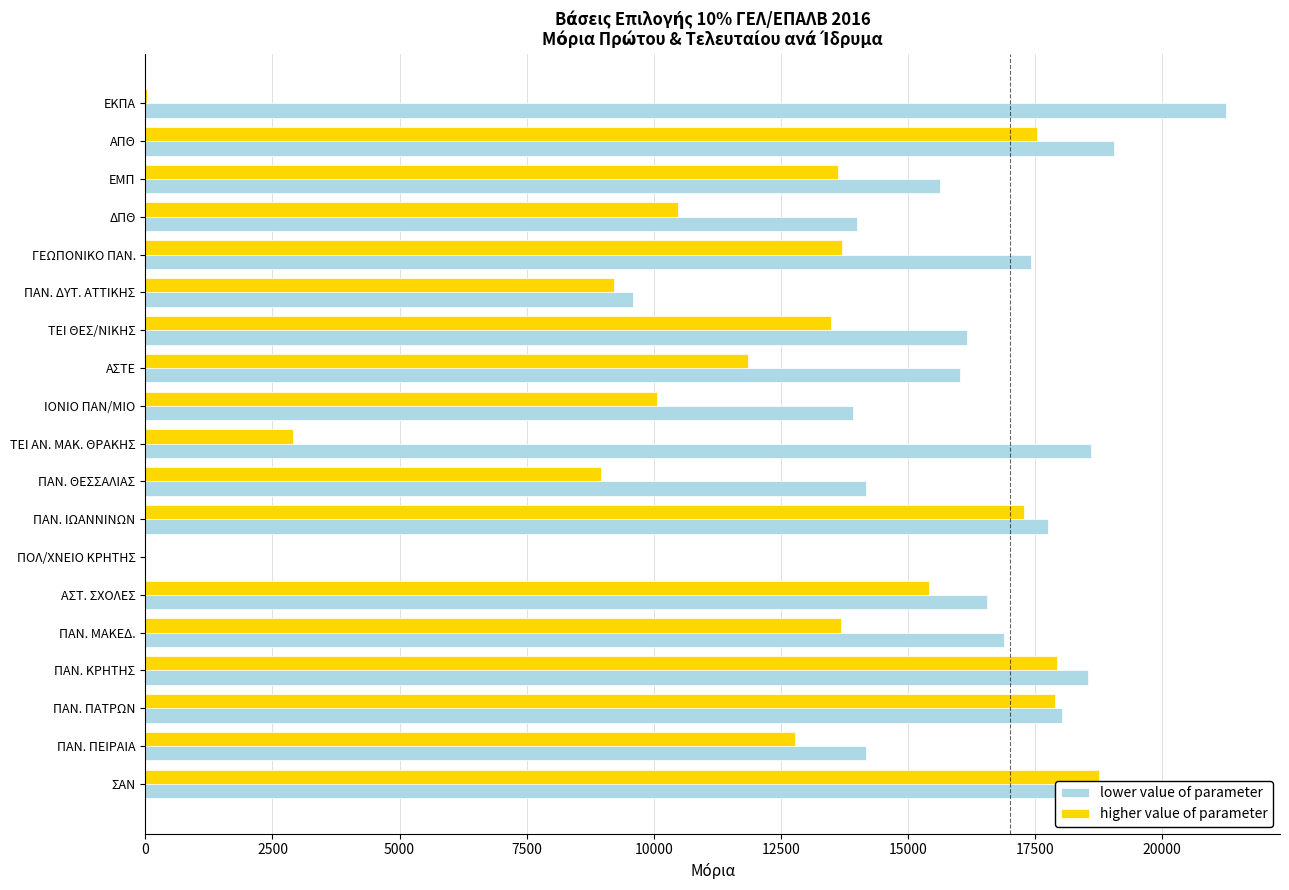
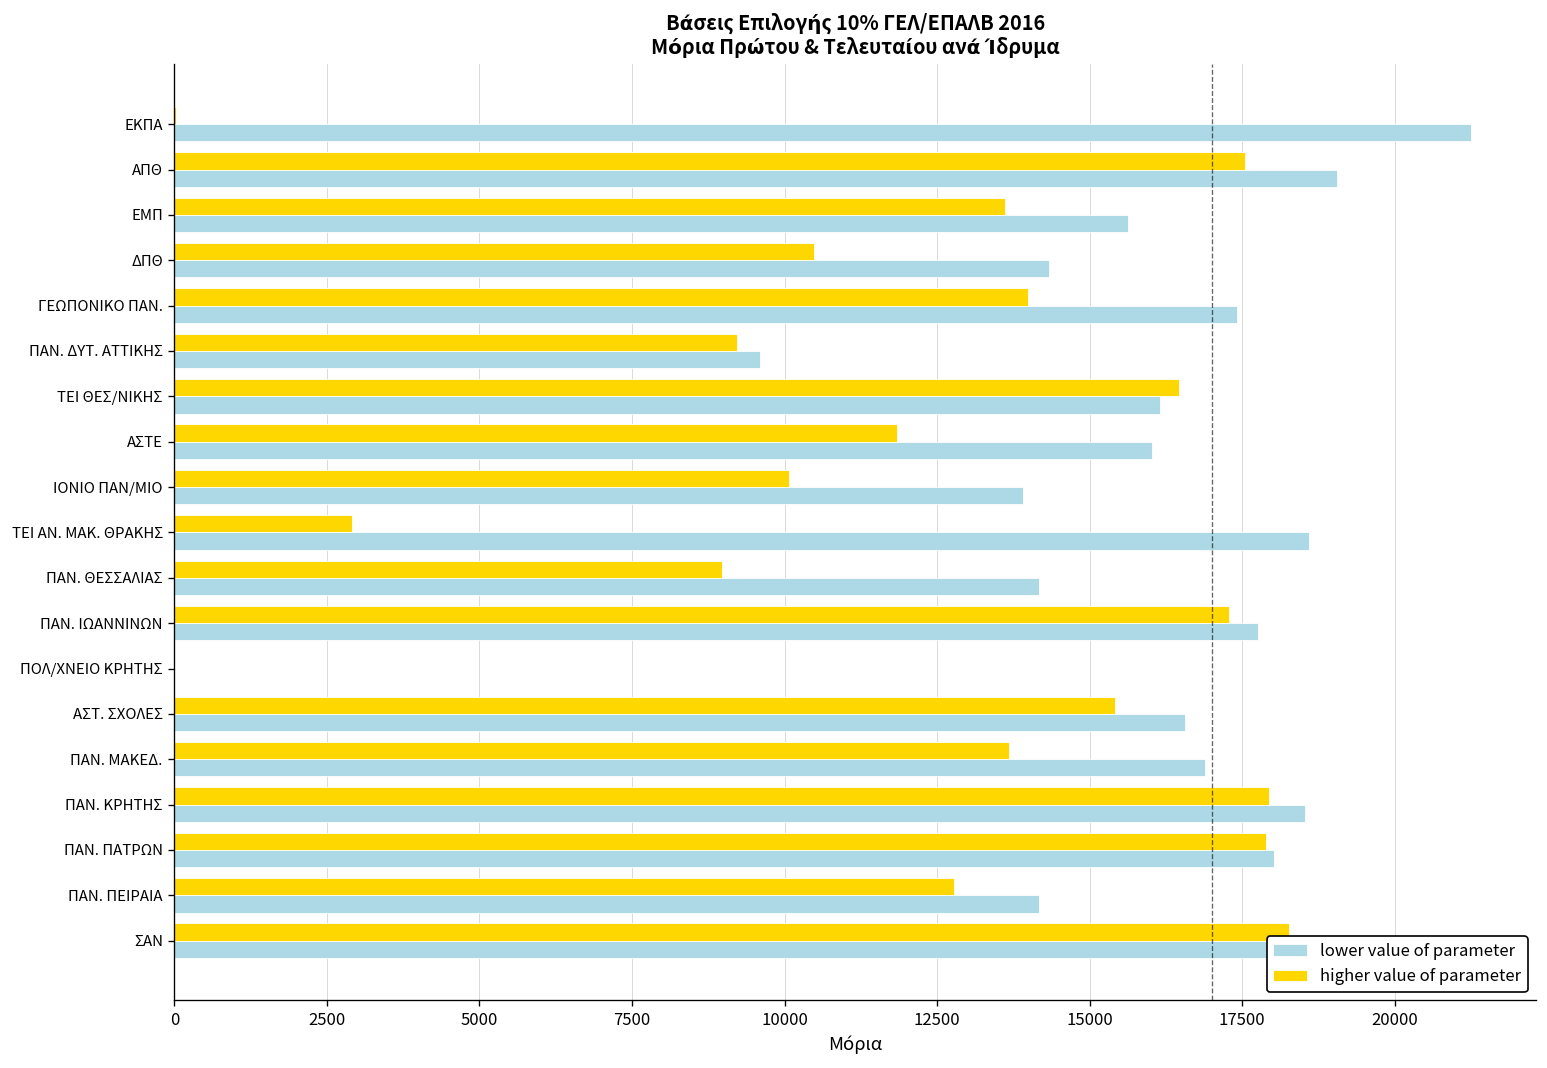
lower value of parameter, ΔΠΘ: 14000 -> 14300
higher value of parameter, ΓΕΩΠΟΝΙΚΟ ΠΑΝ.: 13700 -> 14000
higher value of parameter, ΤΕΙ ΘΕΣ/ΝΙΚΗΣ: 13500 -> 16500
higher value of parameter, ΣΑΝ: 18800 -> 18300
